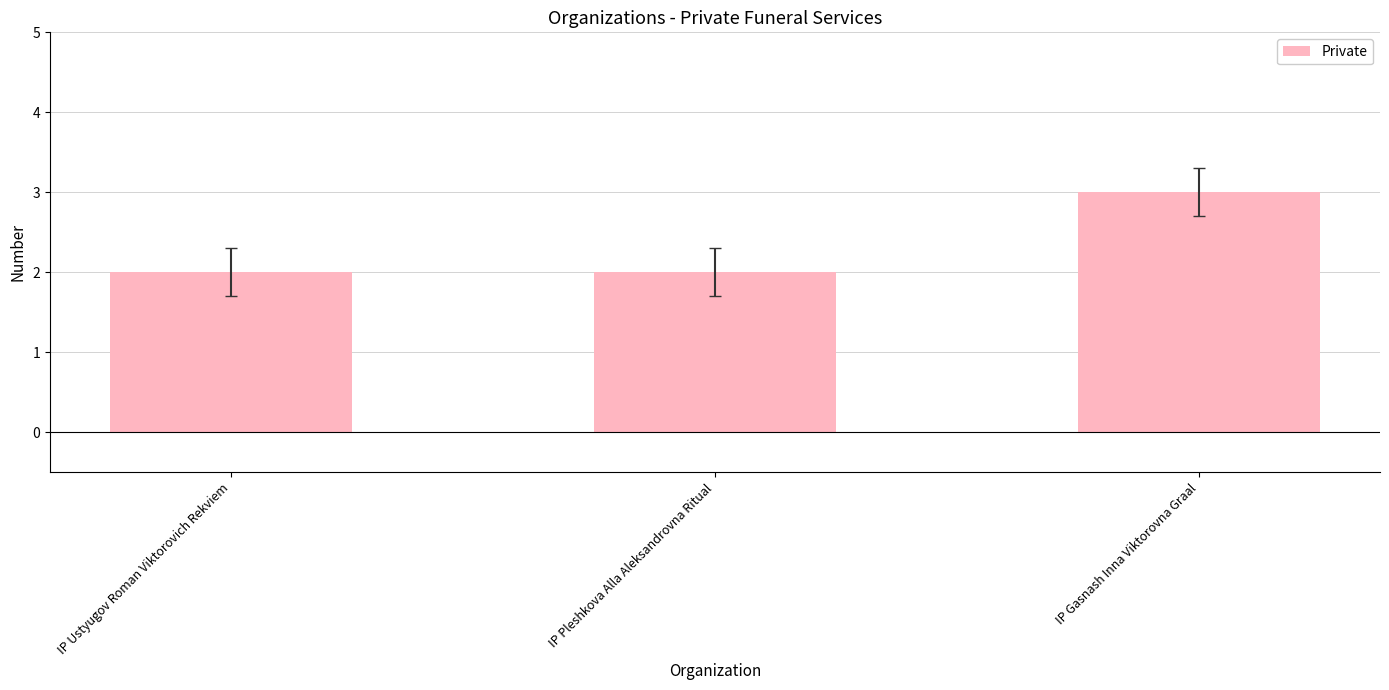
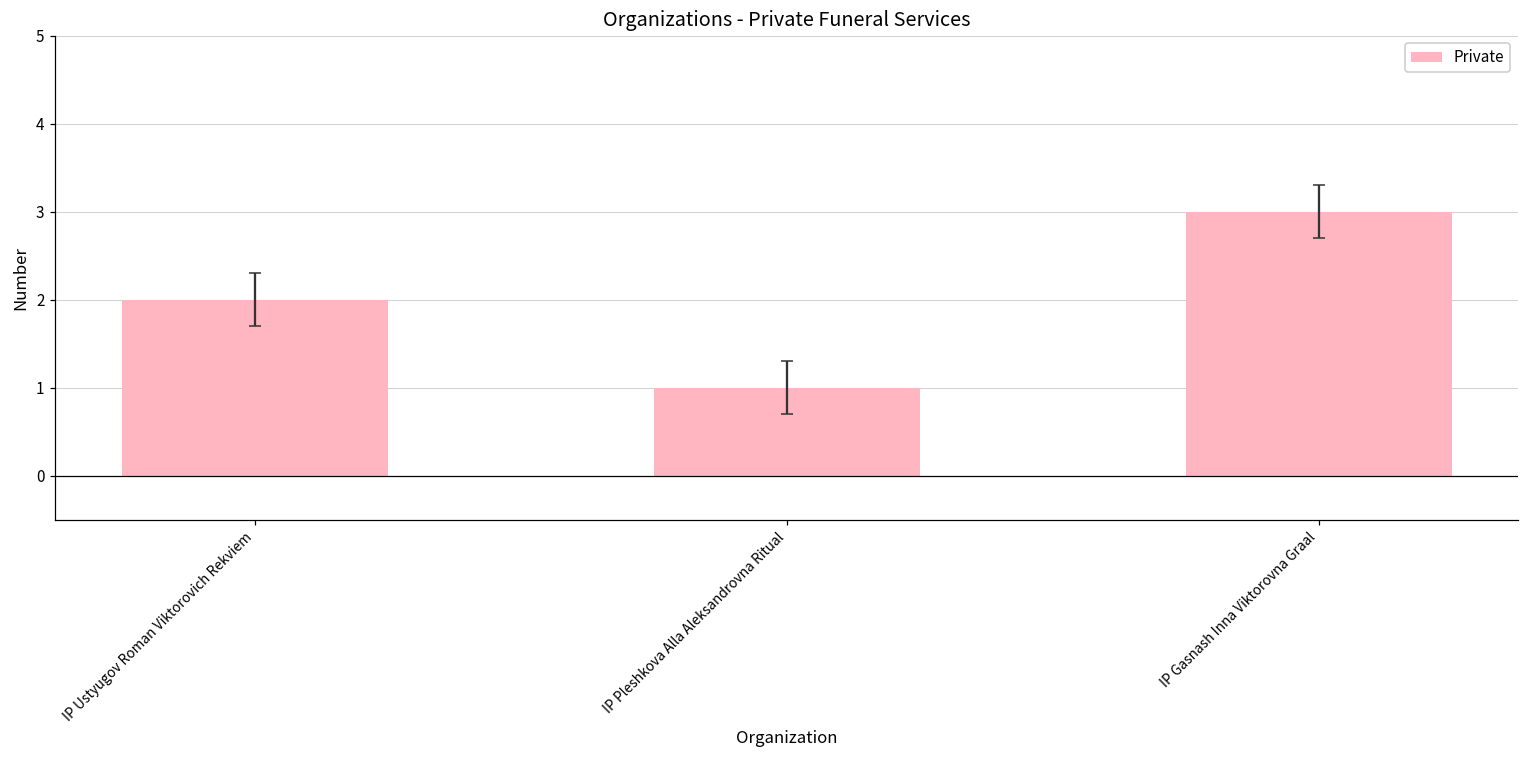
Private, IP Pleshkova Alla Aleksandrovna Ritual: 2 -> 1
